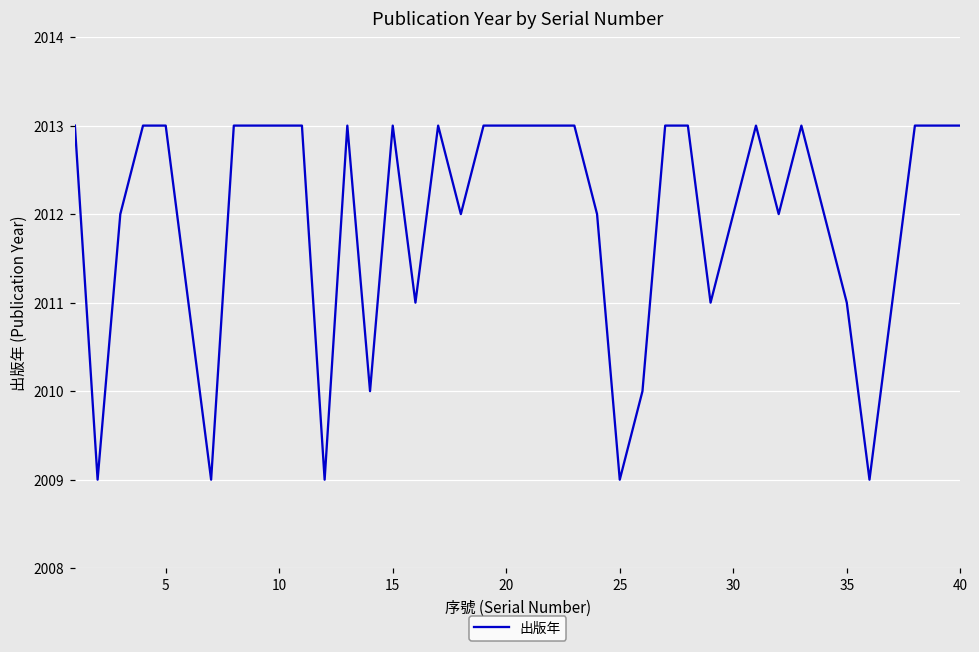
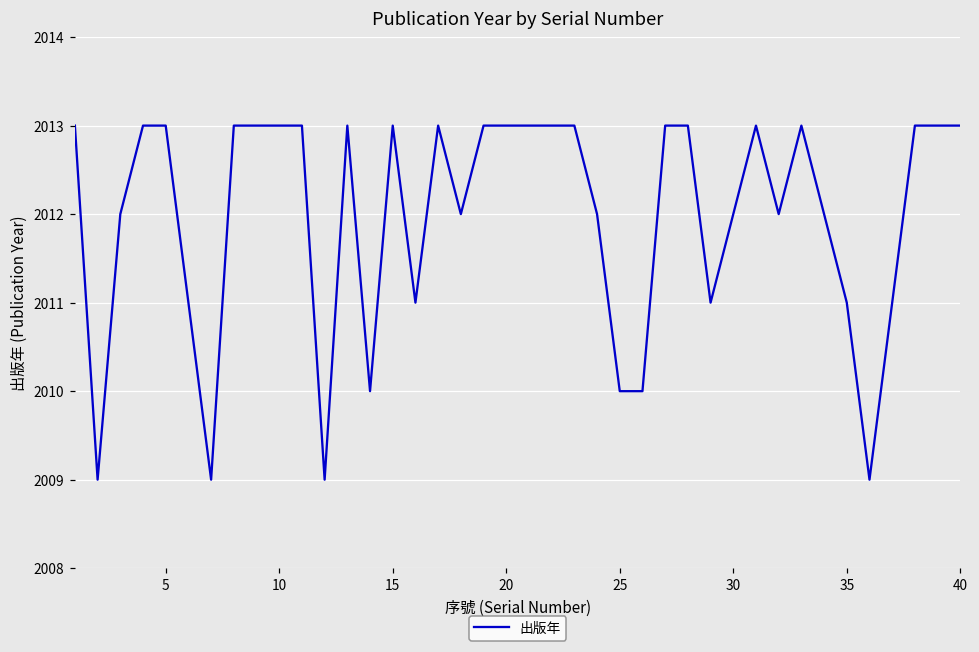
25: 2009 -> 2010
